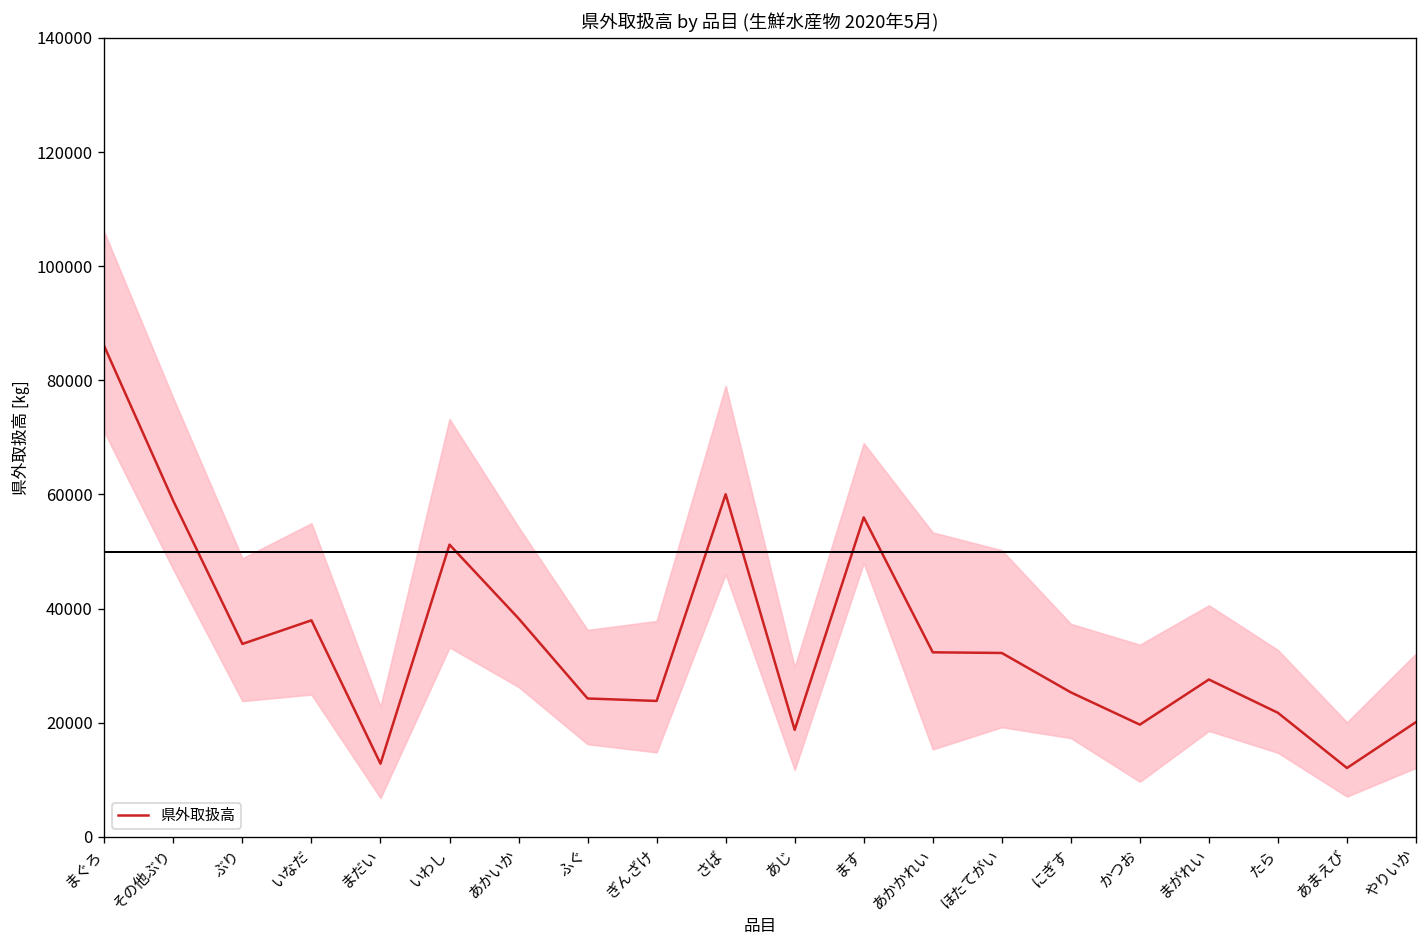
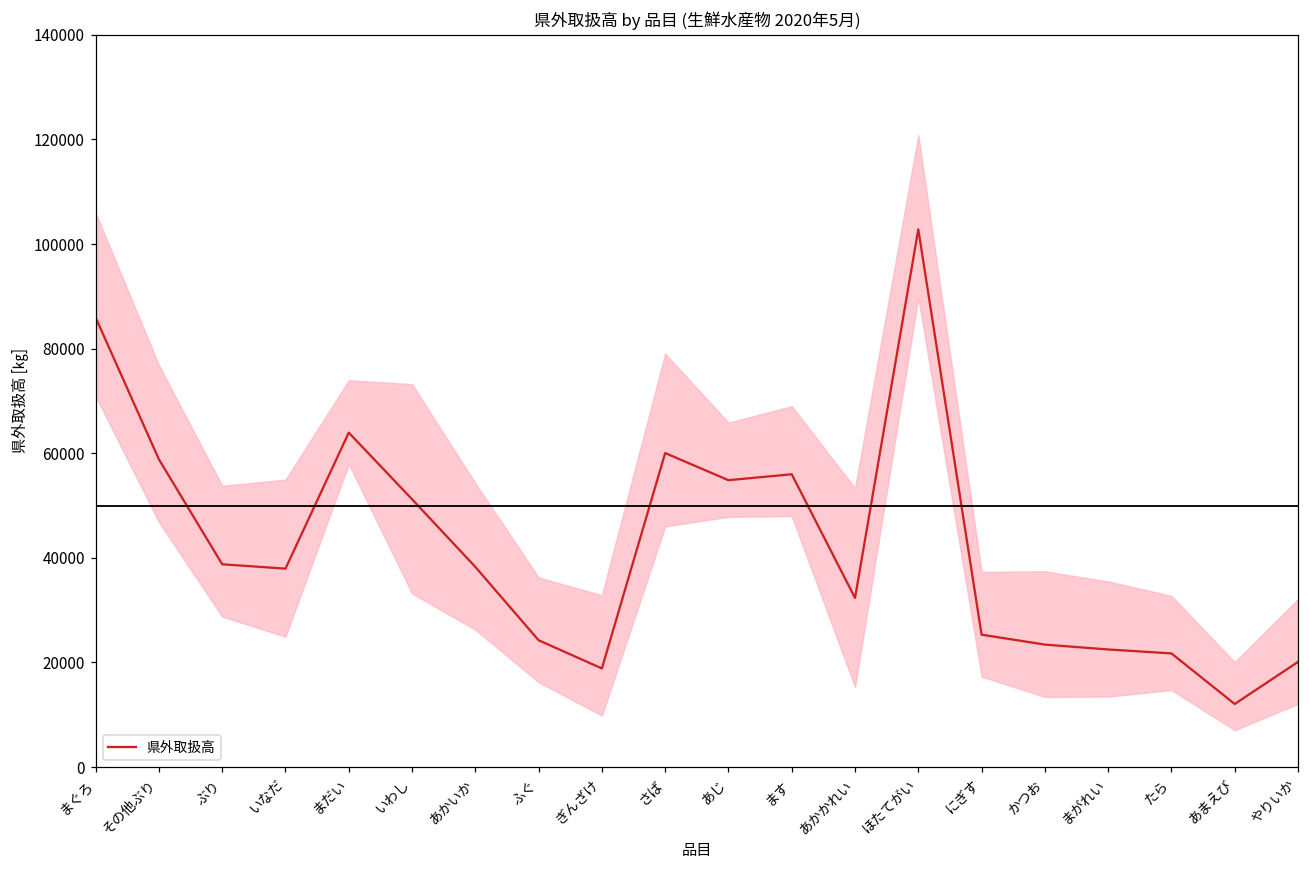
県外取扱高, ぶり: 34000 -> 39000
県外取扱高, まだい: 13000 -> 64000
県外取扱高, ぎんざけ: 24000 -> 19000
県外取扱高, あじ: 19000 -> 55000
県外取扱高, ほたてがい: 32000 -> 103000
県外取扱高, かつお: 20000 -> 23000
県外取扱高, まがれい: 28000 -> 22000
